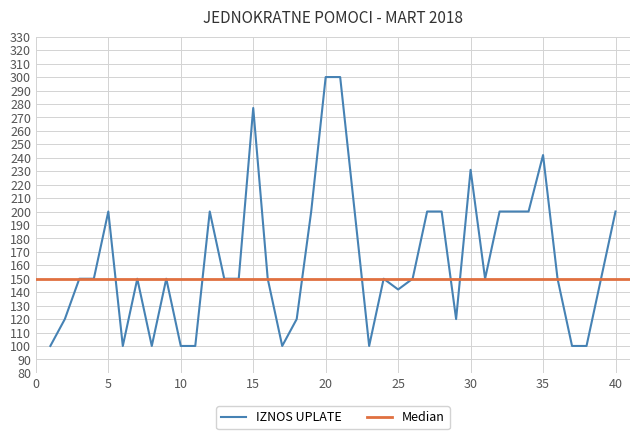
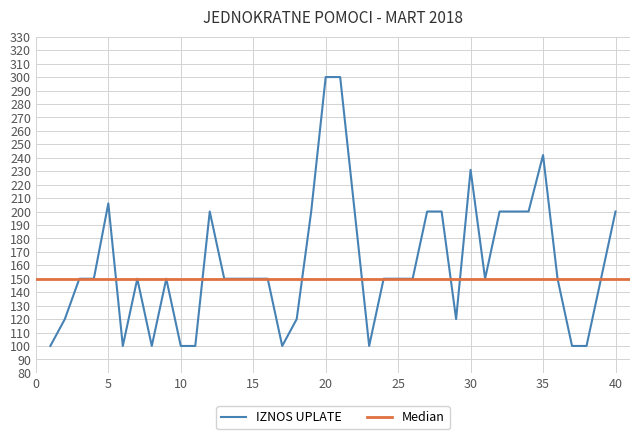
5: 200 -> 206
15: 277 -> 150
25: 142 -> 150
